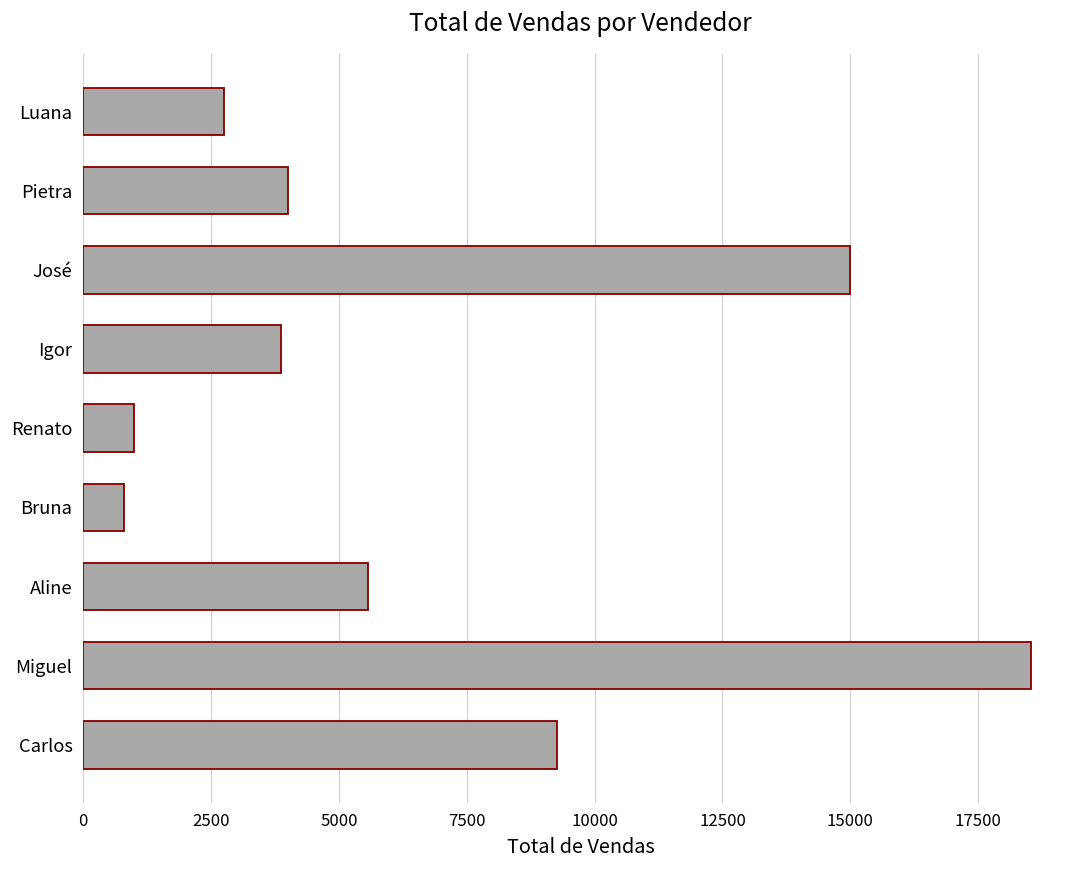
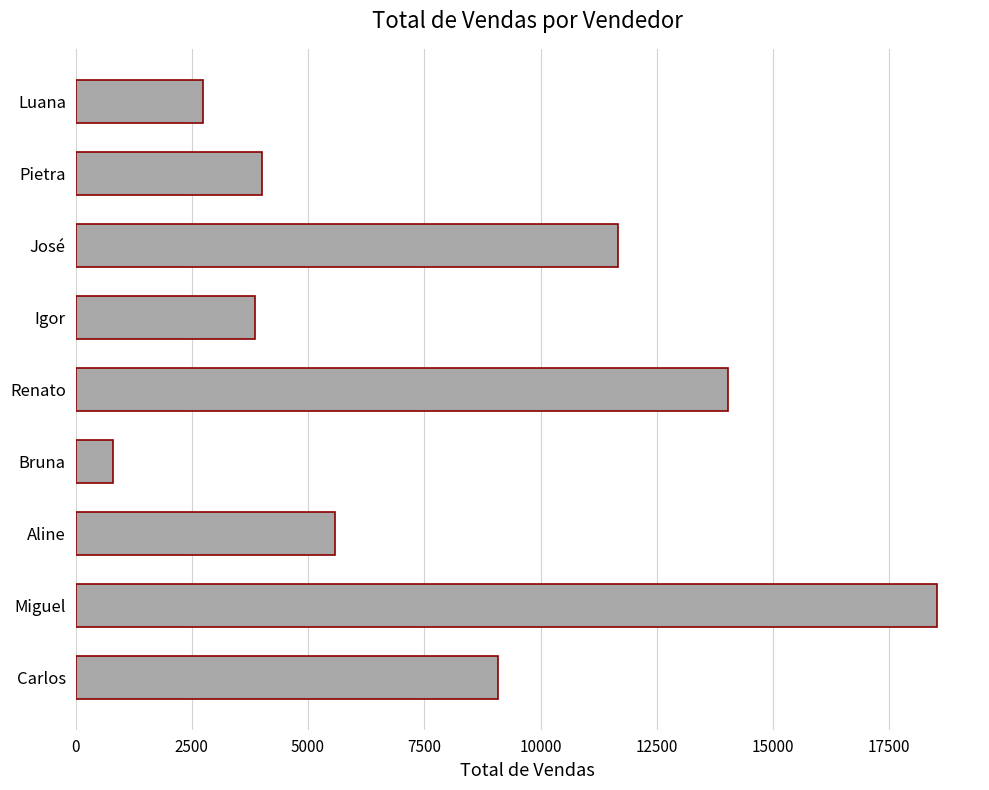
José: 15000 -> 11700
Renato: 1000 -> 14000
Carlos: 9300 -> 9100
